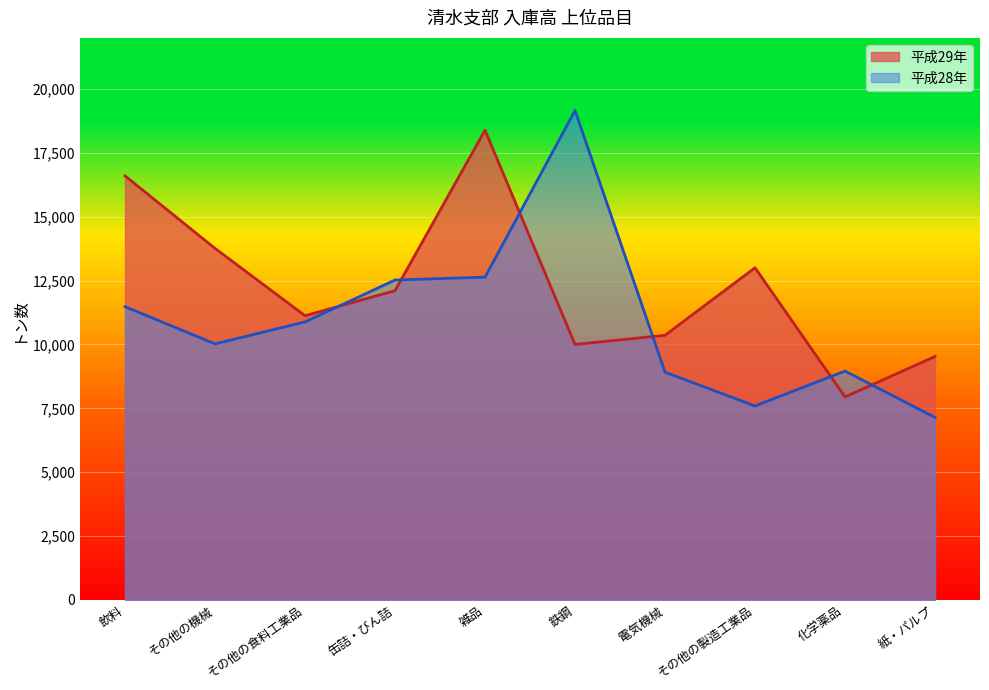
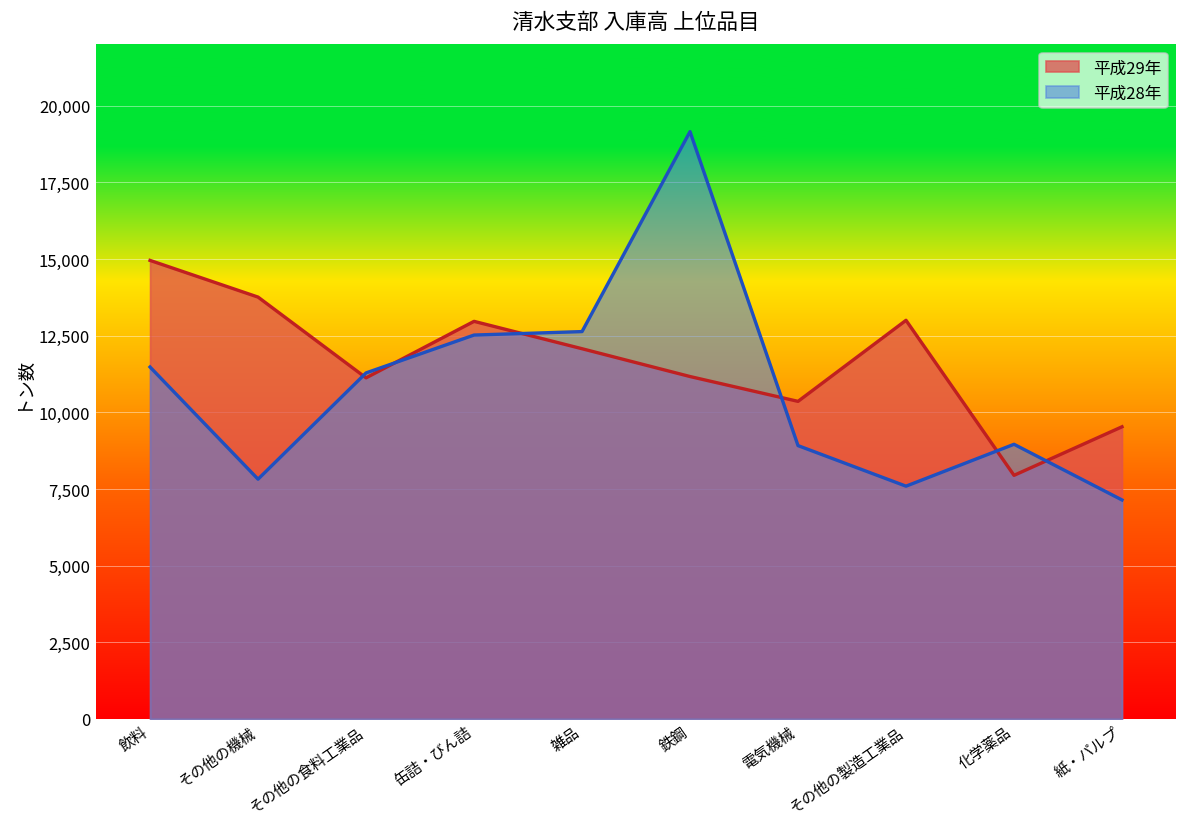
平成29年, 飲料: 16,600 -> 15,000
平成28年, その他の機械: 10,000 -> 7,800
平成28年, その他の食料工業品: 10,900 -> 11,300
平成29年, 缶詰・びん詰: 12,100 -> 13,000
平成29年, 雑品: 18,400 -> 12,100
平成29年, 鉄鋼: 10,000 -> 11,200
